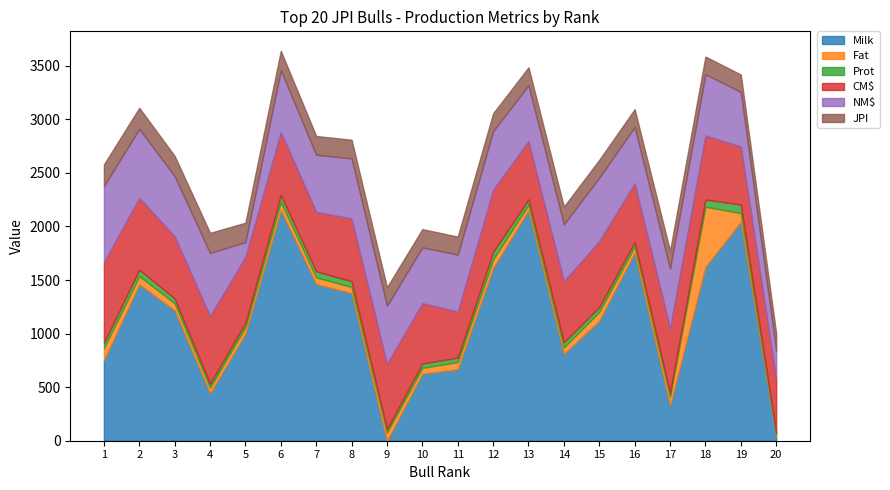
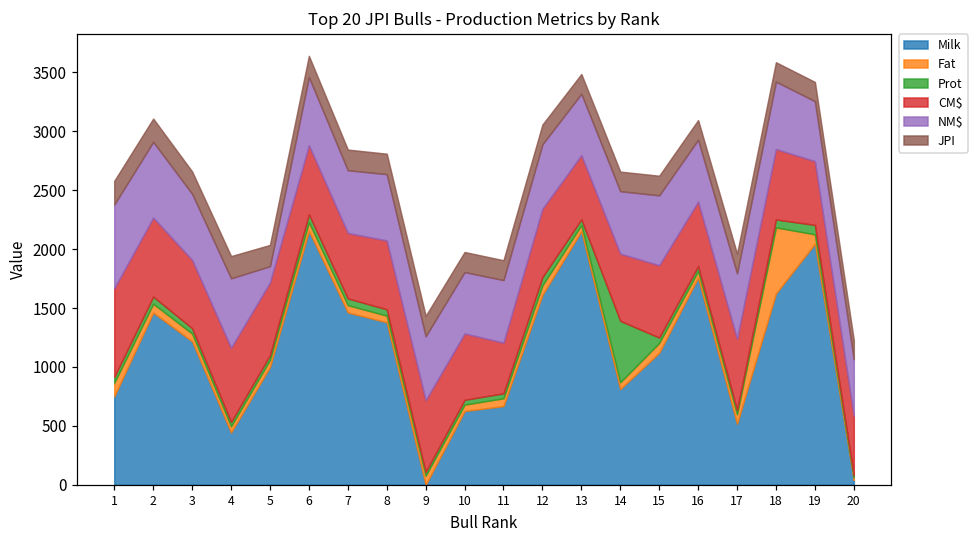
Prot, 14: 50 -> 520
Milk, 17: 330 -> 520
NM$, 20: 250 -> 480
